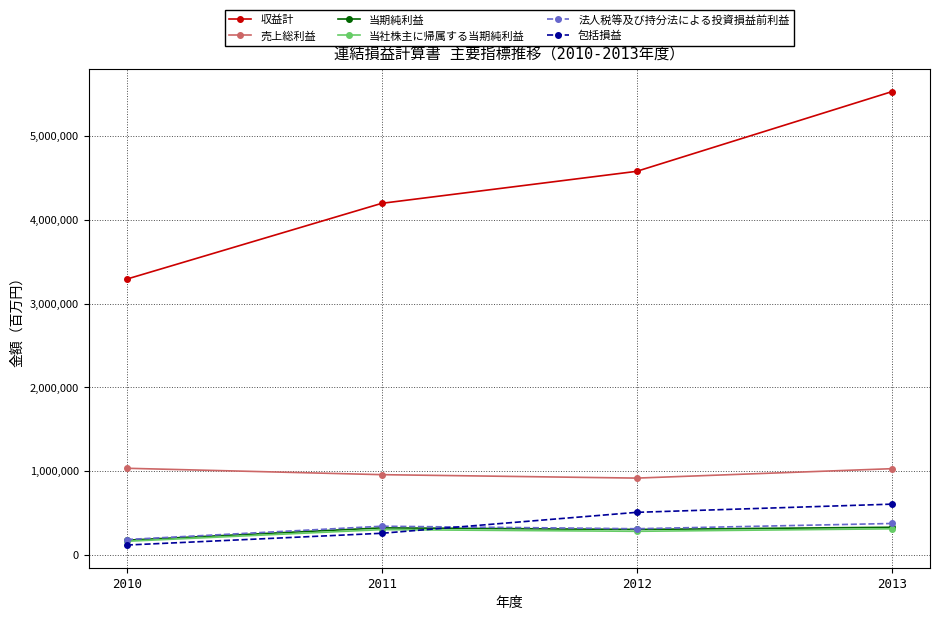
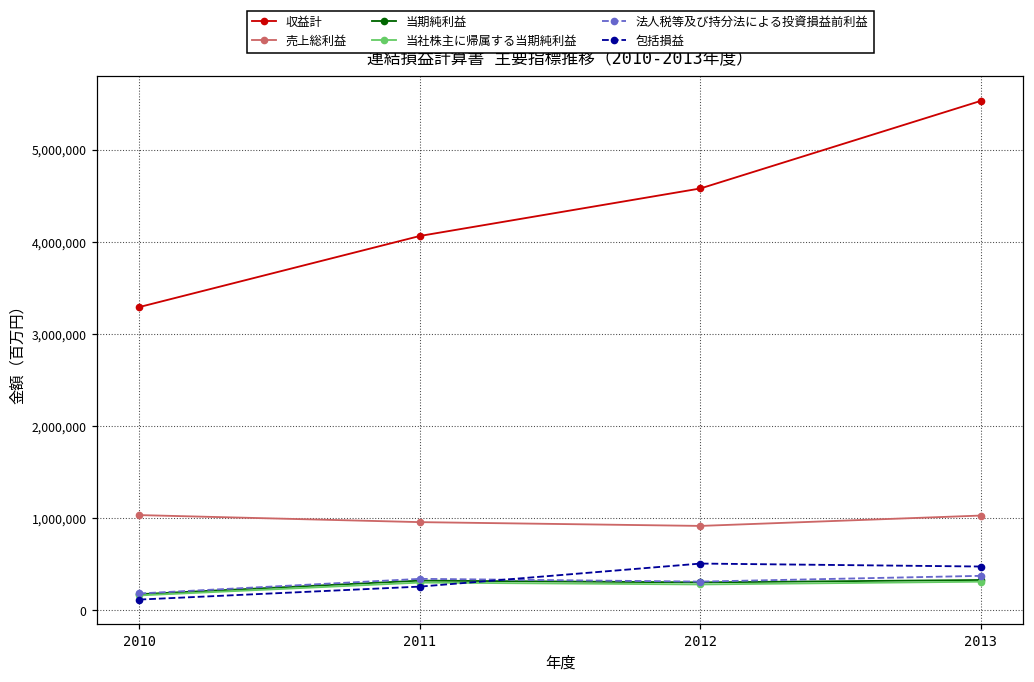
収益計, 2011: 4,200,000 -> 4,100,000
包括損益, 2013: 600,000 -> 500,000
